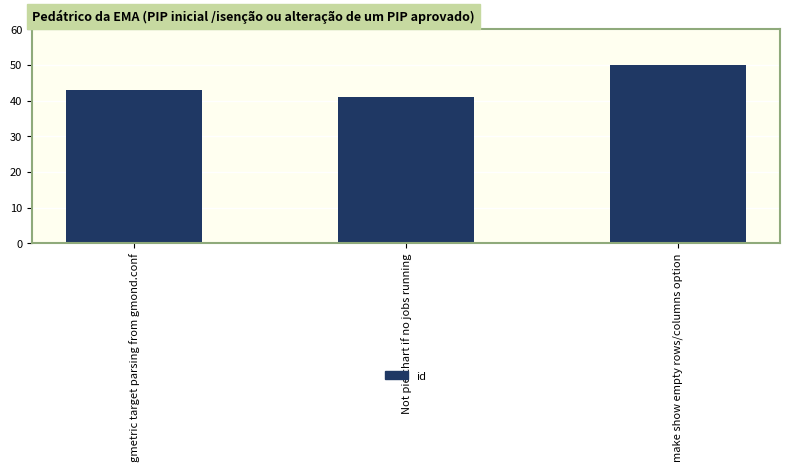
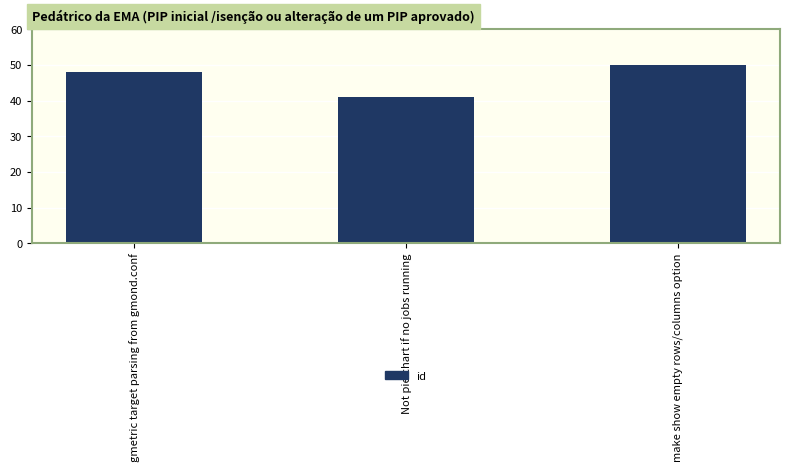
gmetric target parsing from gmond.conf: 43 -> 48
